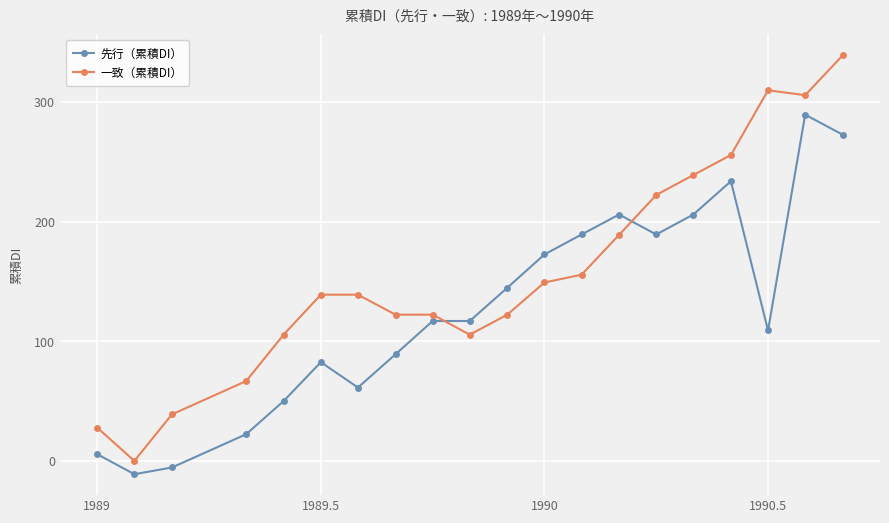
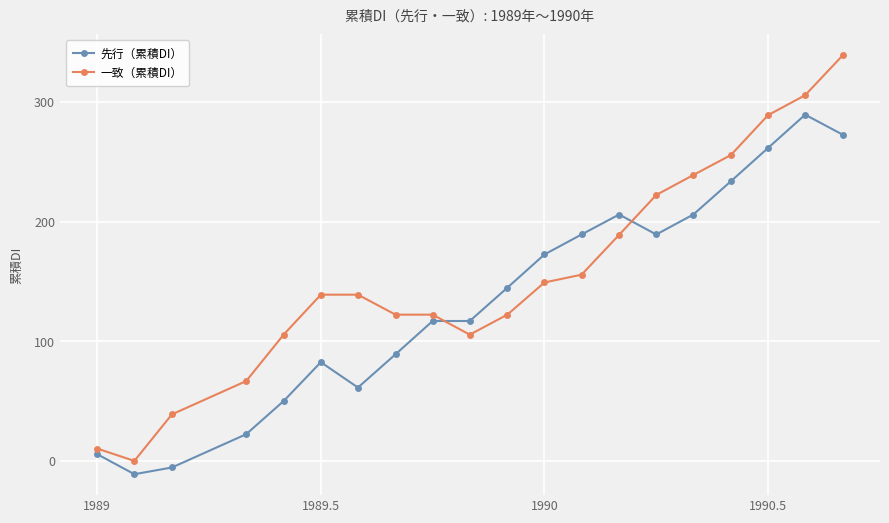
一致（累積DI）, 1989: 28 -> 10
先行（累積DI）, 1990.5: 109 -> 262
一致（累積DI）, 1990.5: 310 -> 289
